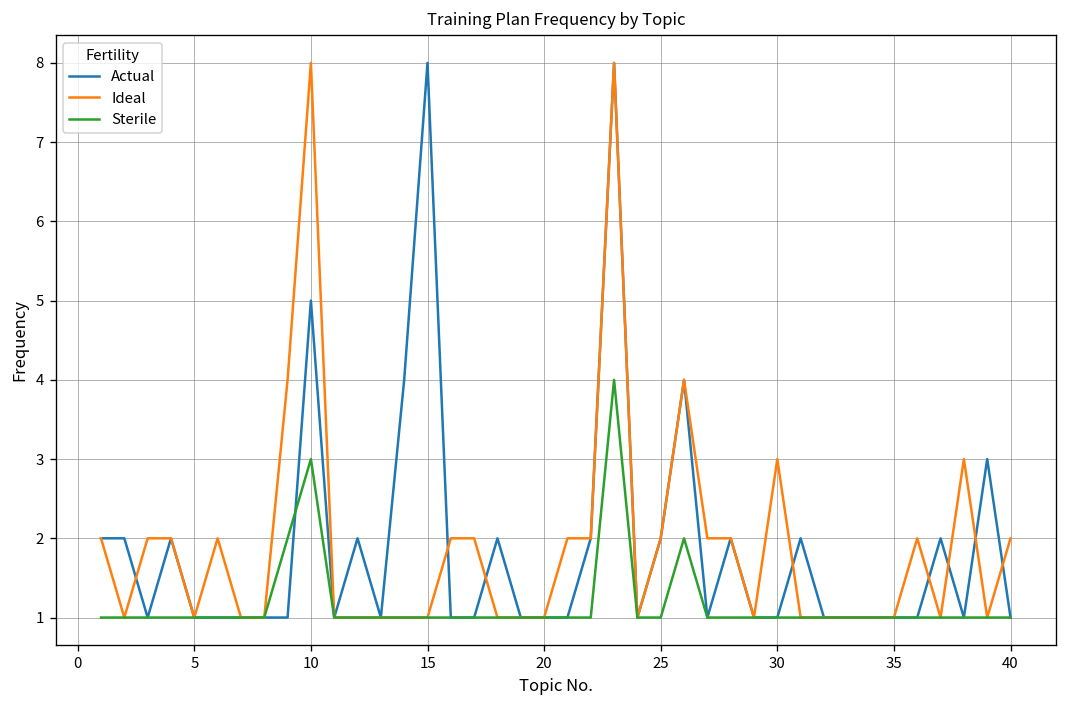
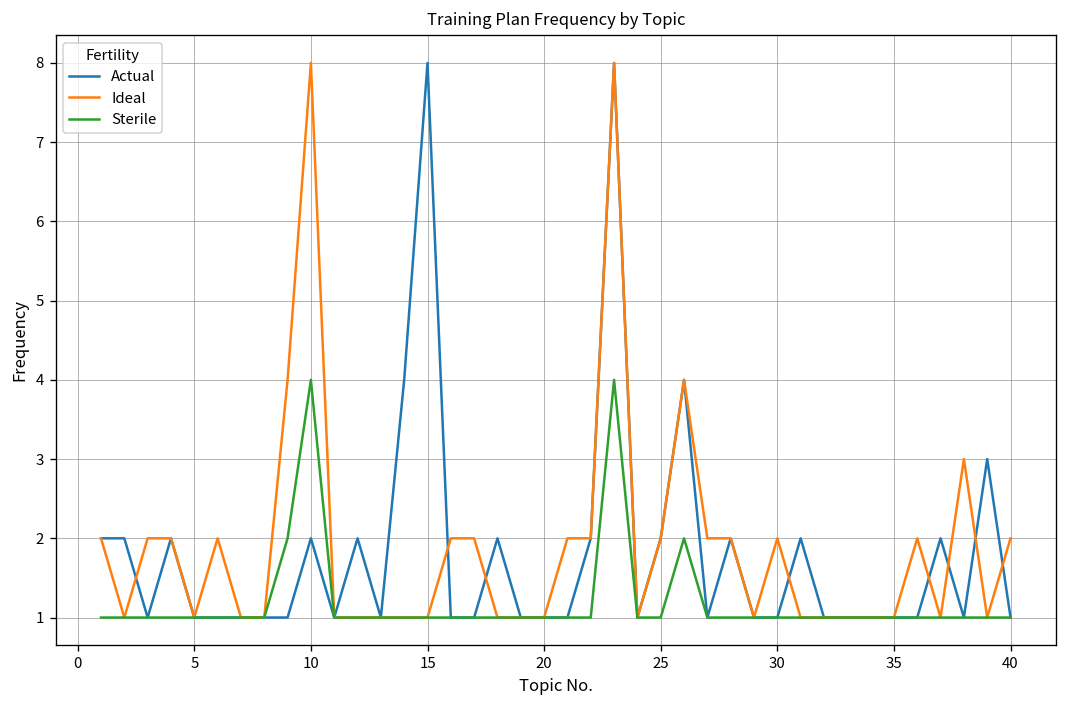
Actual, 10: 5 -> 2
Sterile, 10: 3 -> 4
Ideal, 30: 3 -> 2
